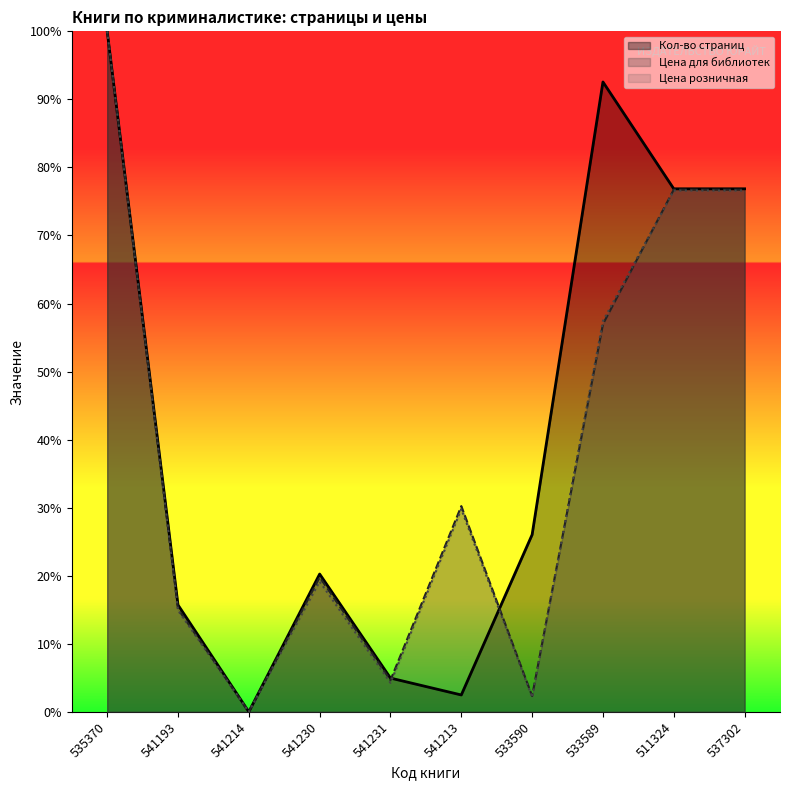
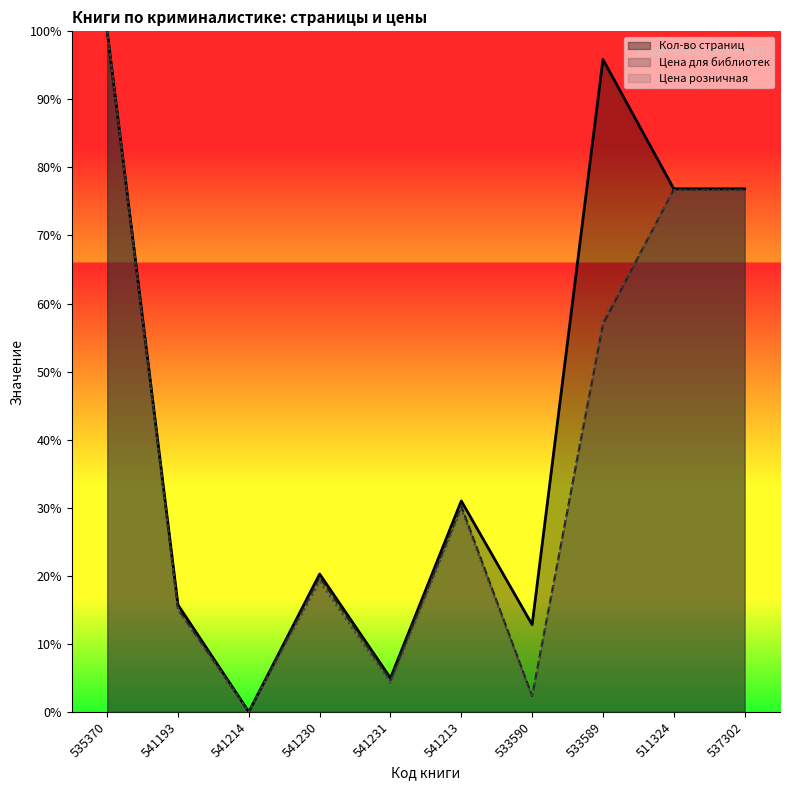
Кол-во страниц, 541213: 2% -> 31%
Кол-во страниц, 533590: 26% -> 13%
Кол-во страниц, 533589: 93% -> 96%
